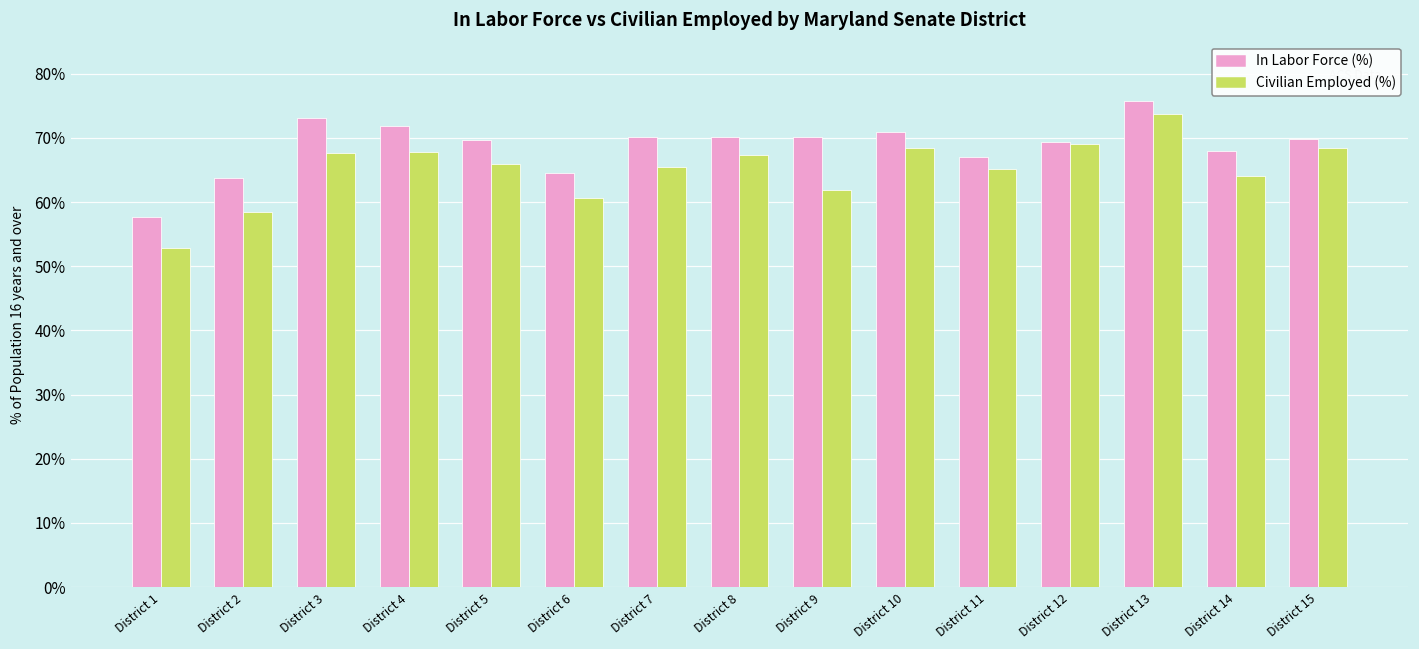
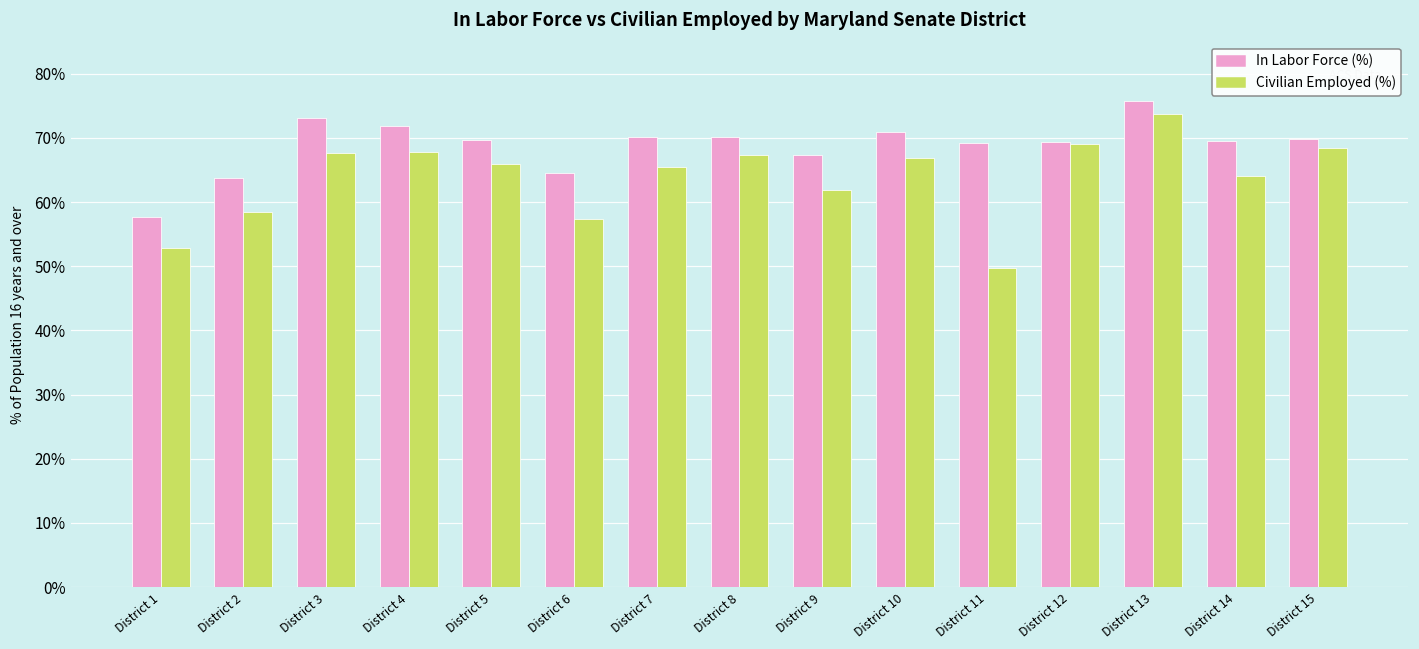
Civilian Employed (%), District 6: 61% -> 57%
In Labor Force (%), District 9: 70% -> 67%
Civilian Employed (%), District 10: 69% -> 67%
In Labor Force (%), District 11: 67% -> 69%
Civilian Employed (%), District 11: 65% -> 50%
In Labor Force (%), District 14: 68% -> 70%
